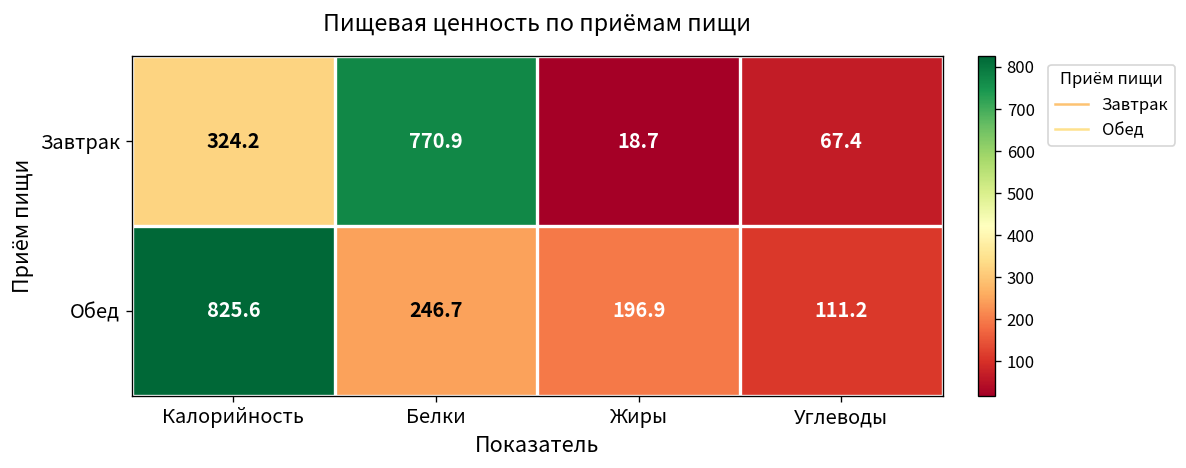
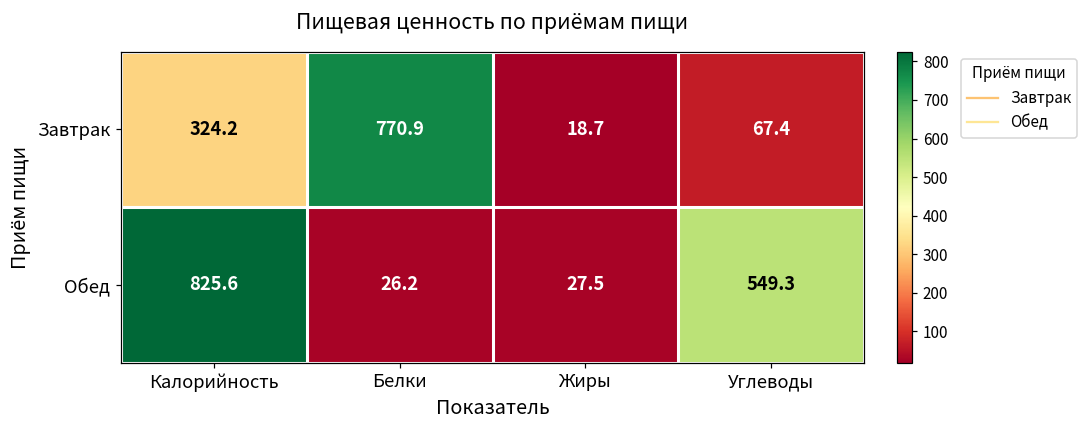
Обед, Белки: 246.7 -> 26.2
Обед, Жиры: 196.9 -> 27.5
Обед, Углеводы: 111.2 -> 549.3
